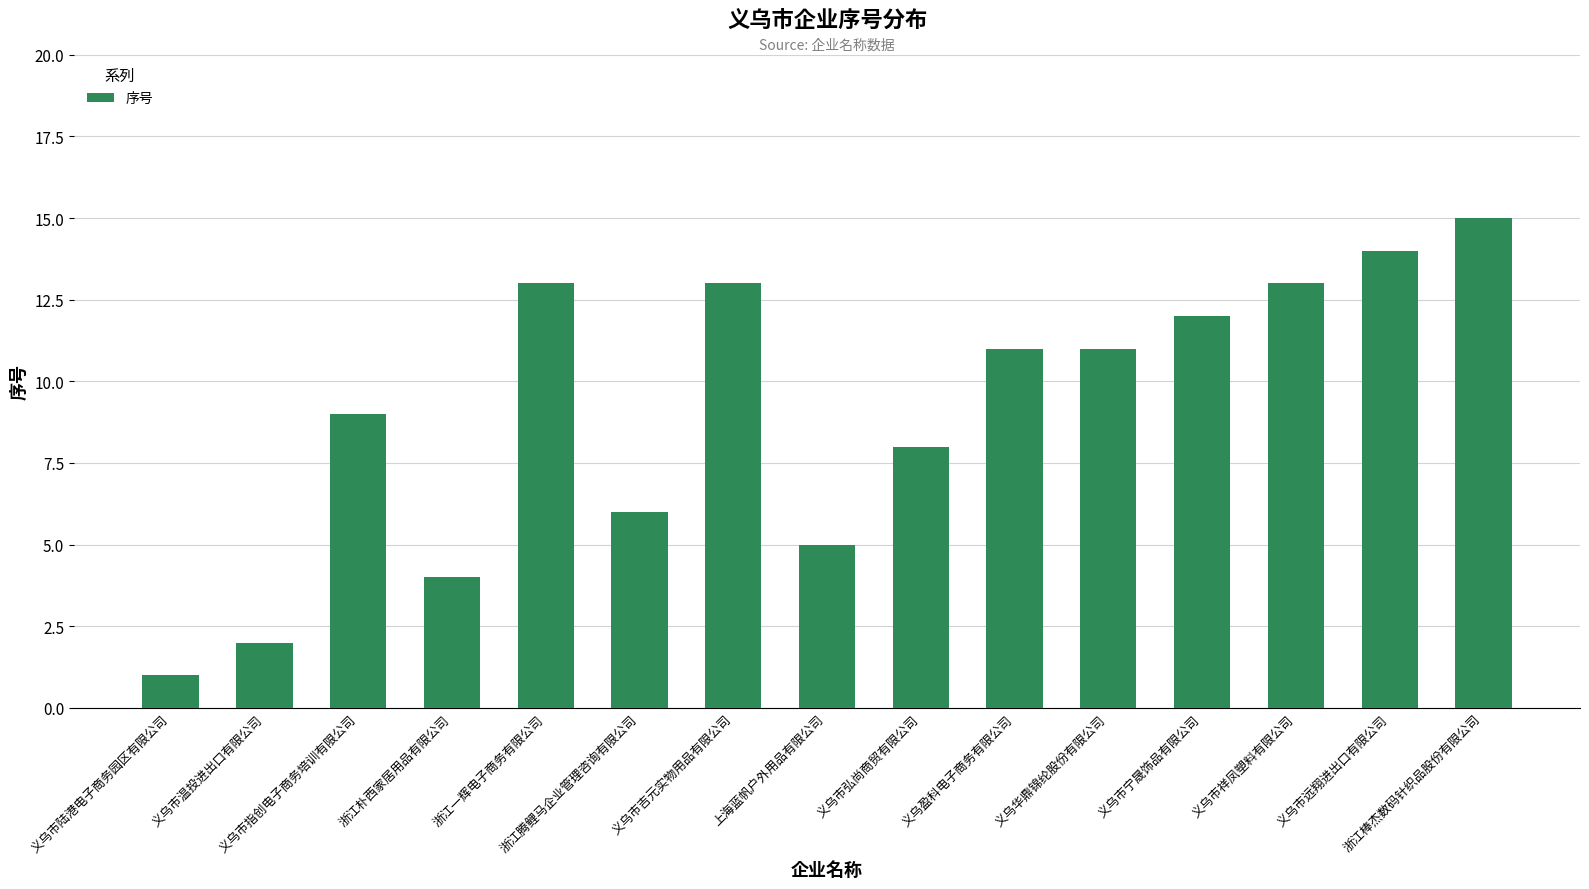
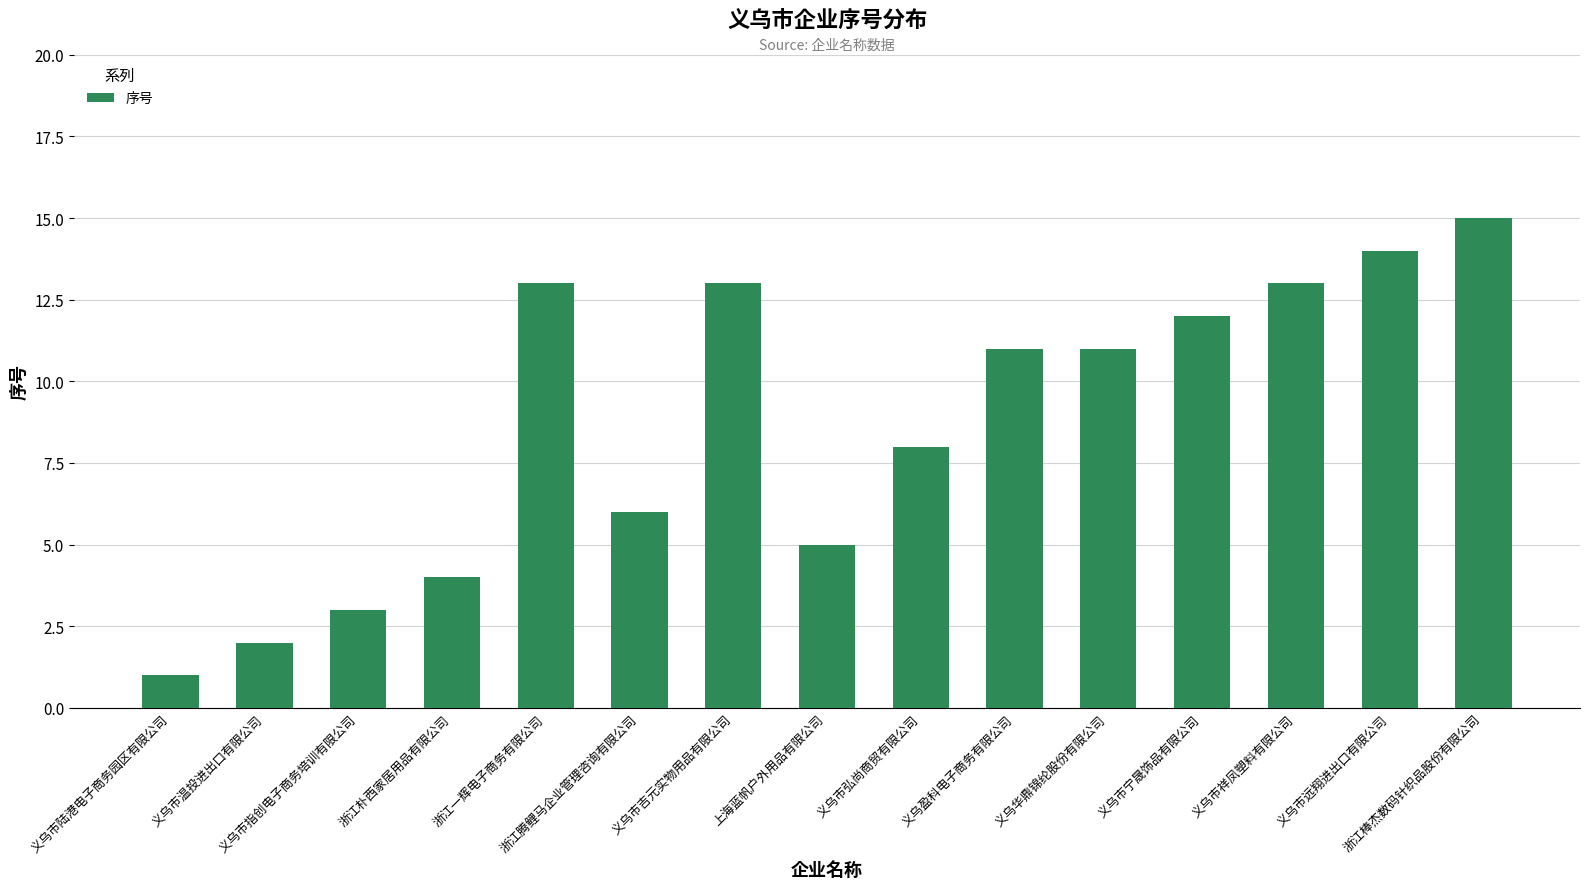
义乌市指创电子商务培训有限公司: 9 -> 3
